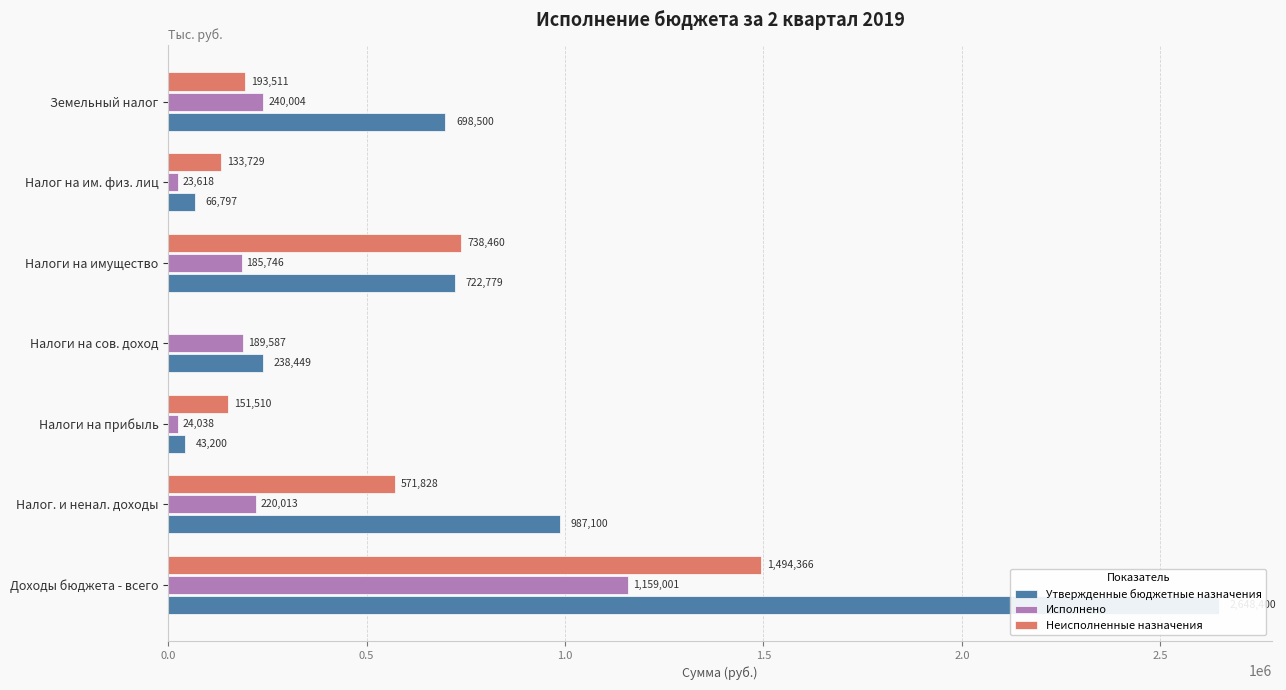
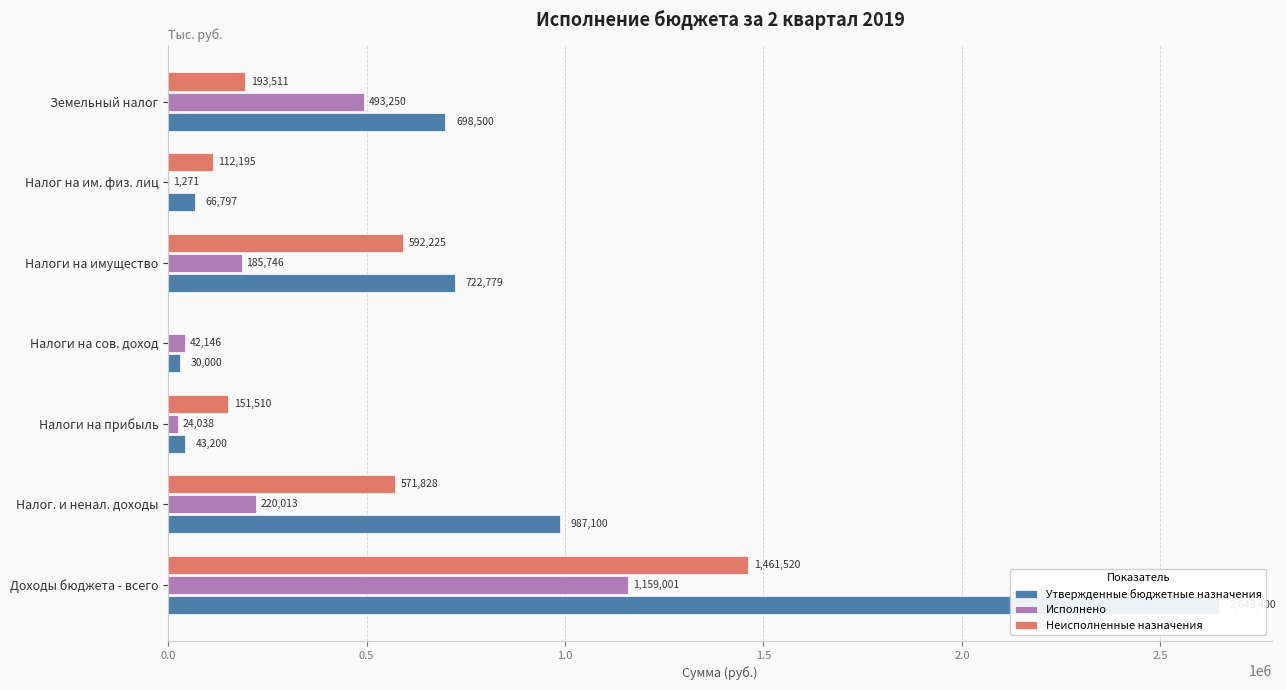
Исполнено, Земельный налог: 240,004 -> 493,250
Неисполненные назначения, Налог на им. физ. лиц: 133,729 -> 112,195
Исполнено, Налог на им. физ. лиц: 23,618 -> 1,271
Неисполненные назначения, Налоги на имущество: 738,460 -> 592,225
Исполнено, Налоги на сов. доход: 189,587 -> 42,146
Утвержденные бюджетные назначения, Налоги на сов. доход: 238,449 -> 30,000
Неисполненные назначения, Доходы бюджета - всего: 1,494,366 -> 1,461,520
